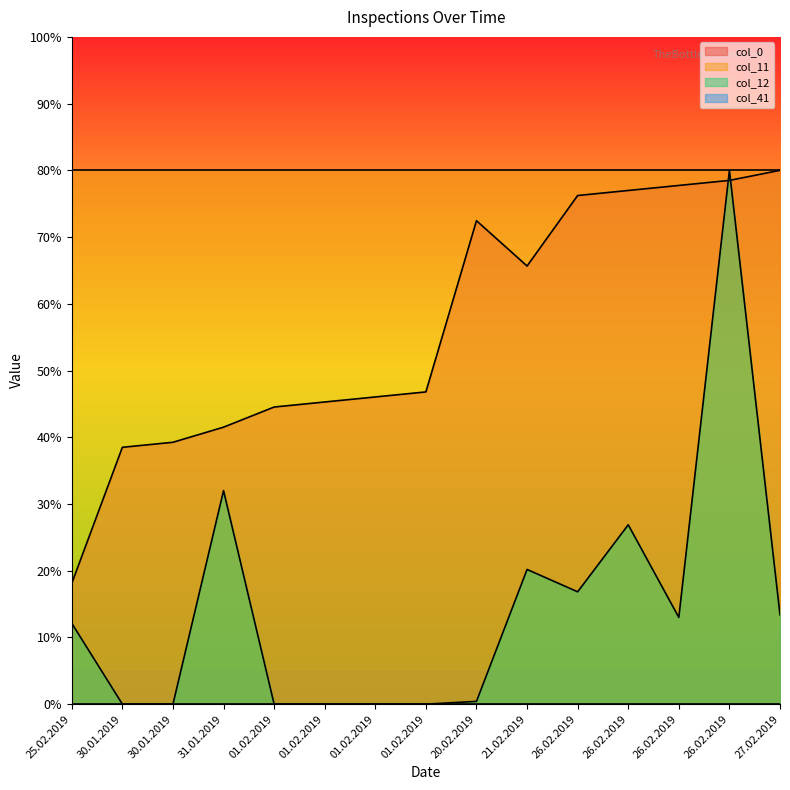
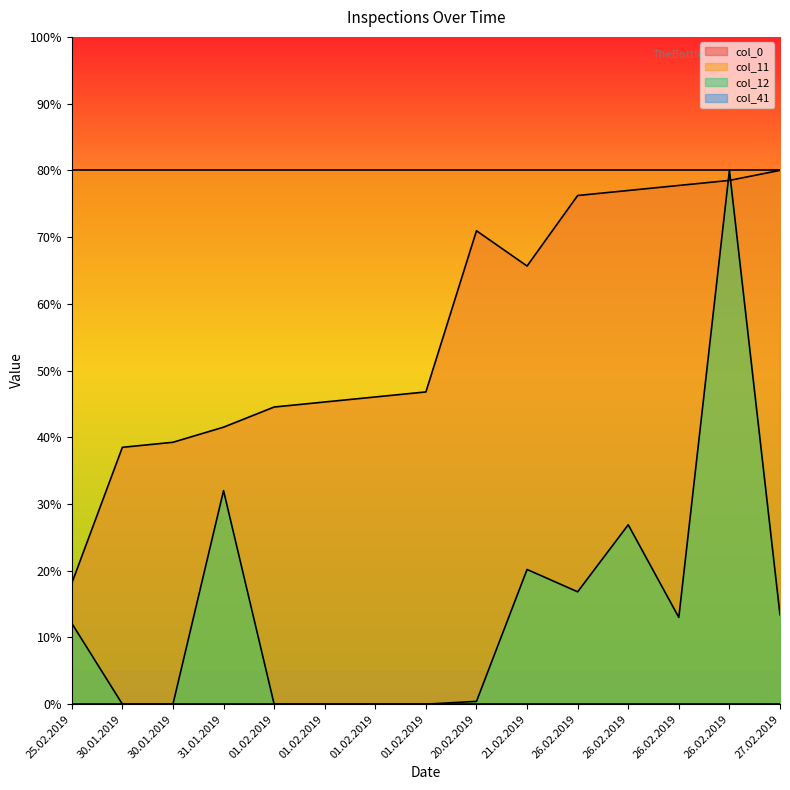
col_0, 20.02.2019: 72% -> 71%
